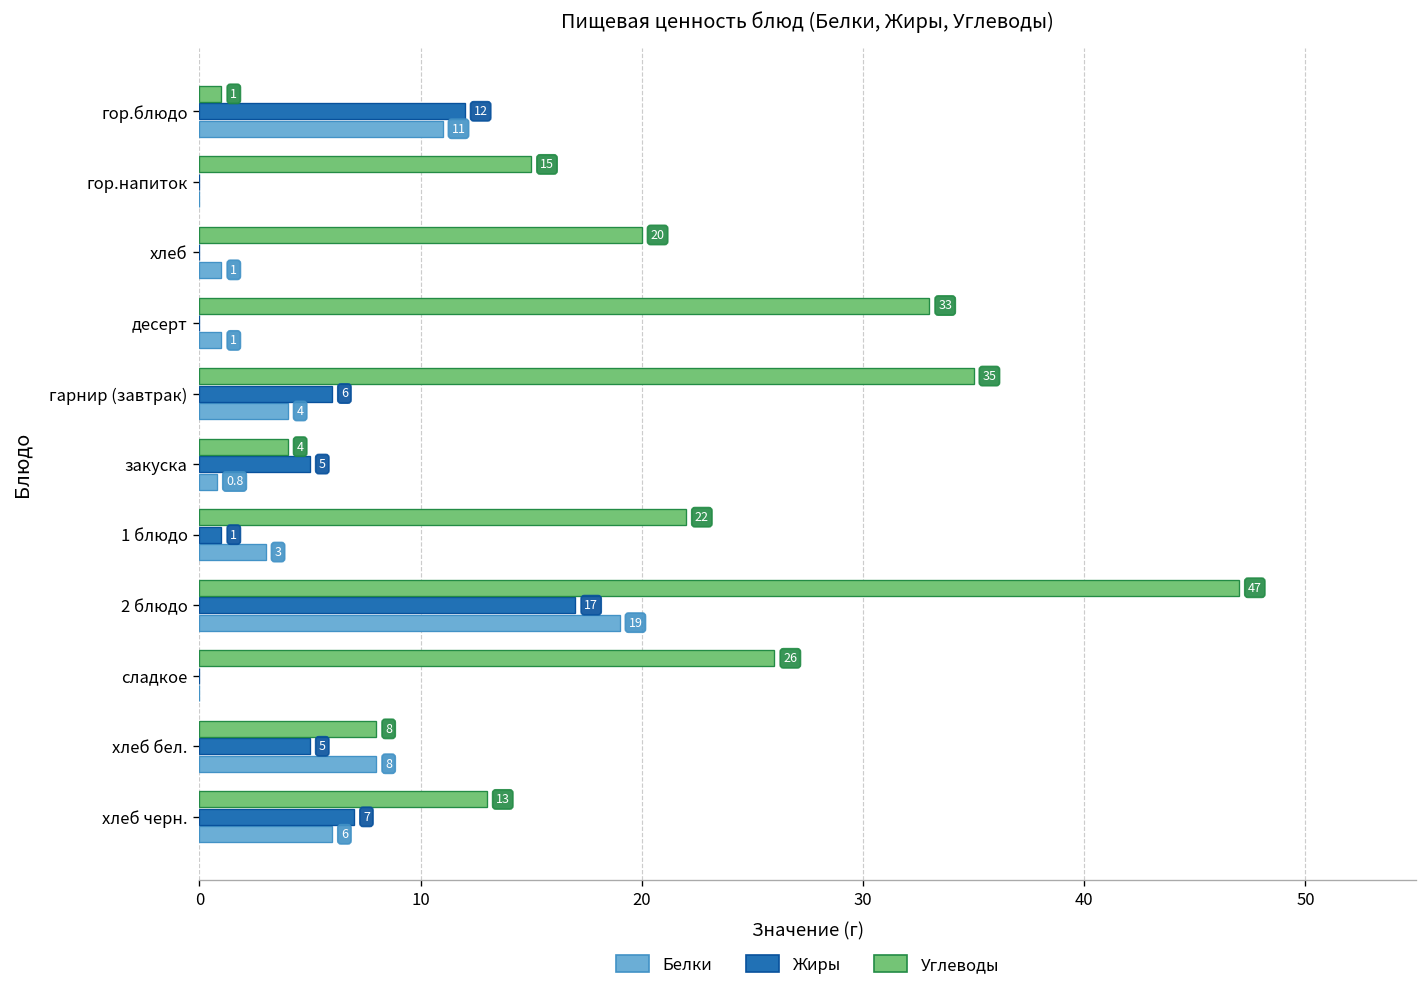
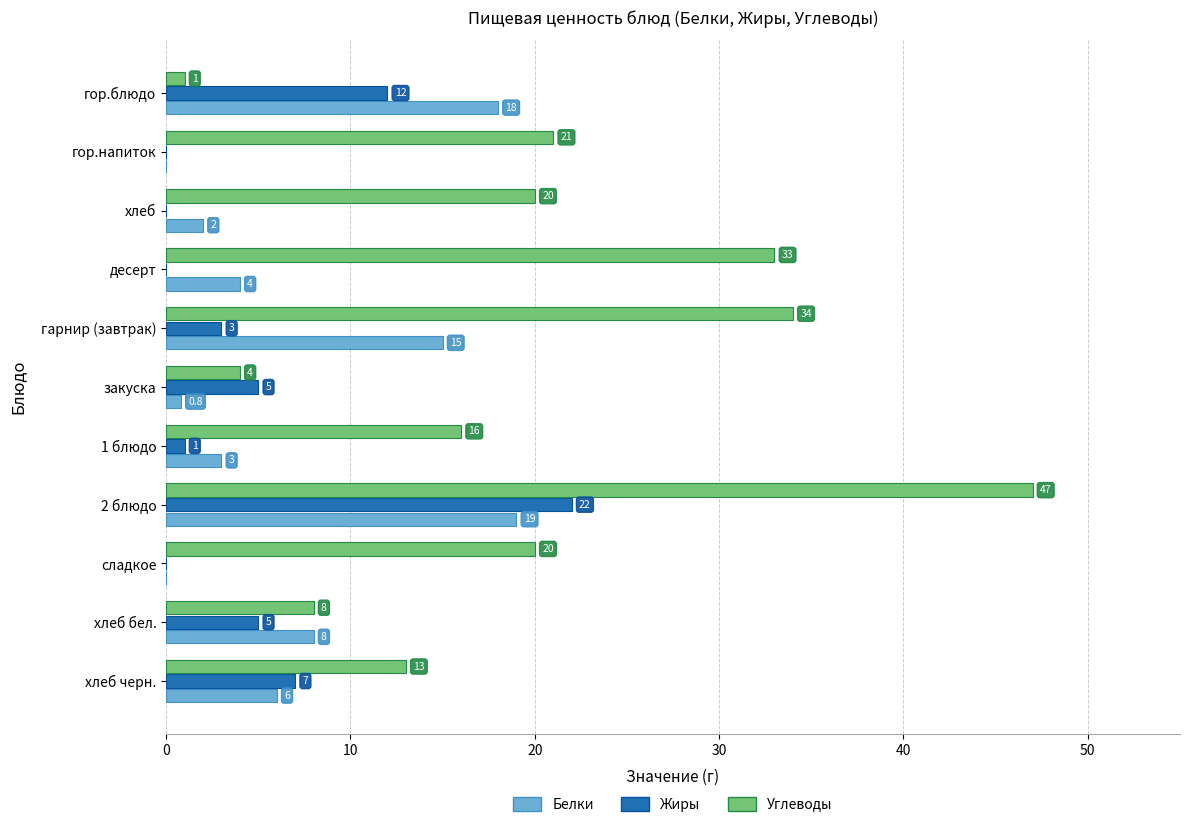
Белки, гор.блюдо: 11 -> 18
Углеводы, гор.напиток: 15 -> 21
Белки, хлеб: 1 -> 2
Белки, десерт: 1 -> 4
Углеводы, гарнир (завтрак): 35 -> 34
Жиры, гарнир (завтрак): 6 -> 3
Белки, гарнир (завтрак): 4 -> 15
Углеводы, 1 блюдо: 22 -> 16
Жиры, 2 блюдо: 17 -> 22
Углеводы, сладкое: 26 -> 20
